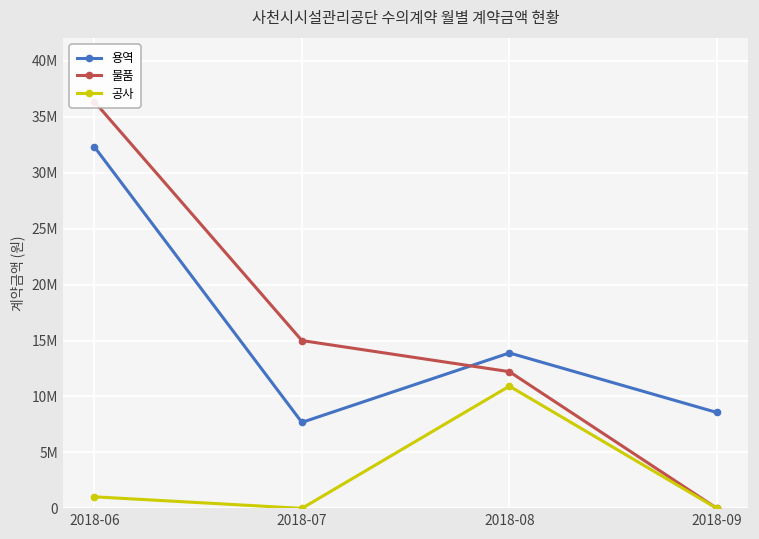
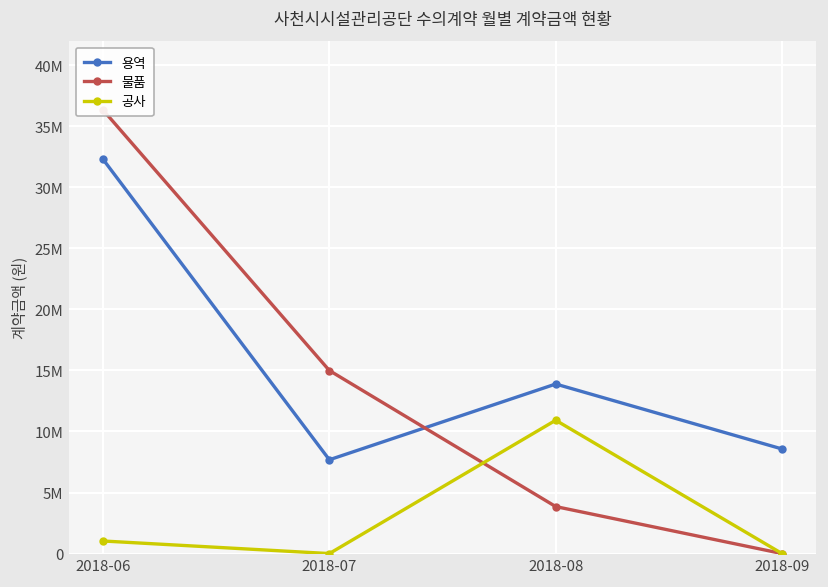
물품, 2018-08: 12200000 -> 3900000
